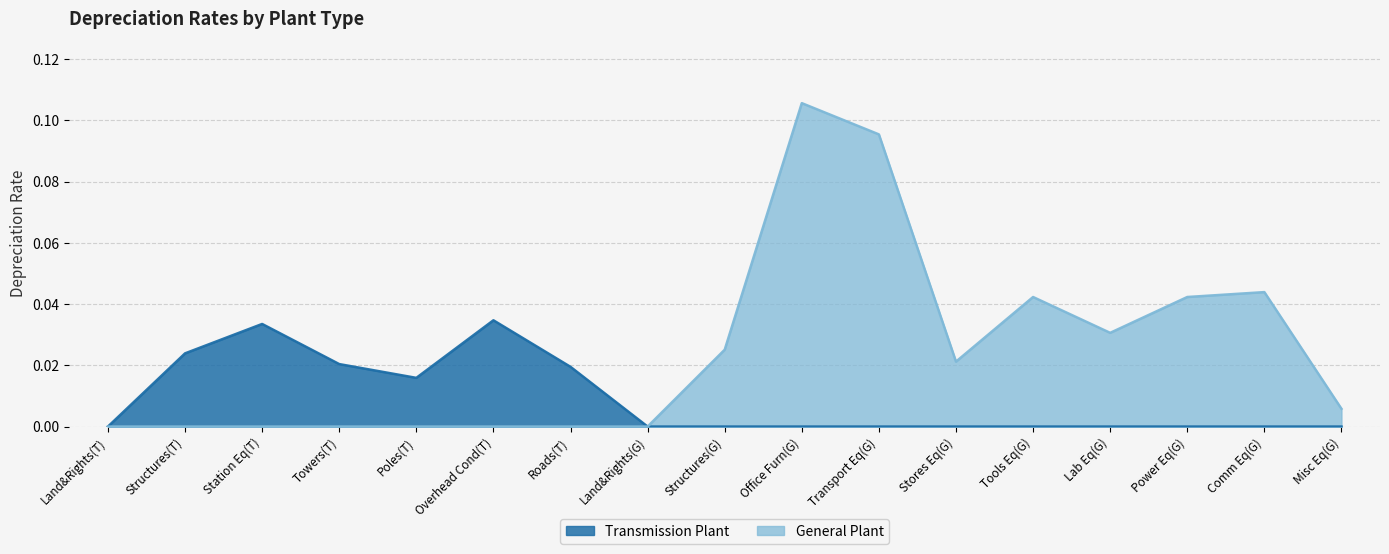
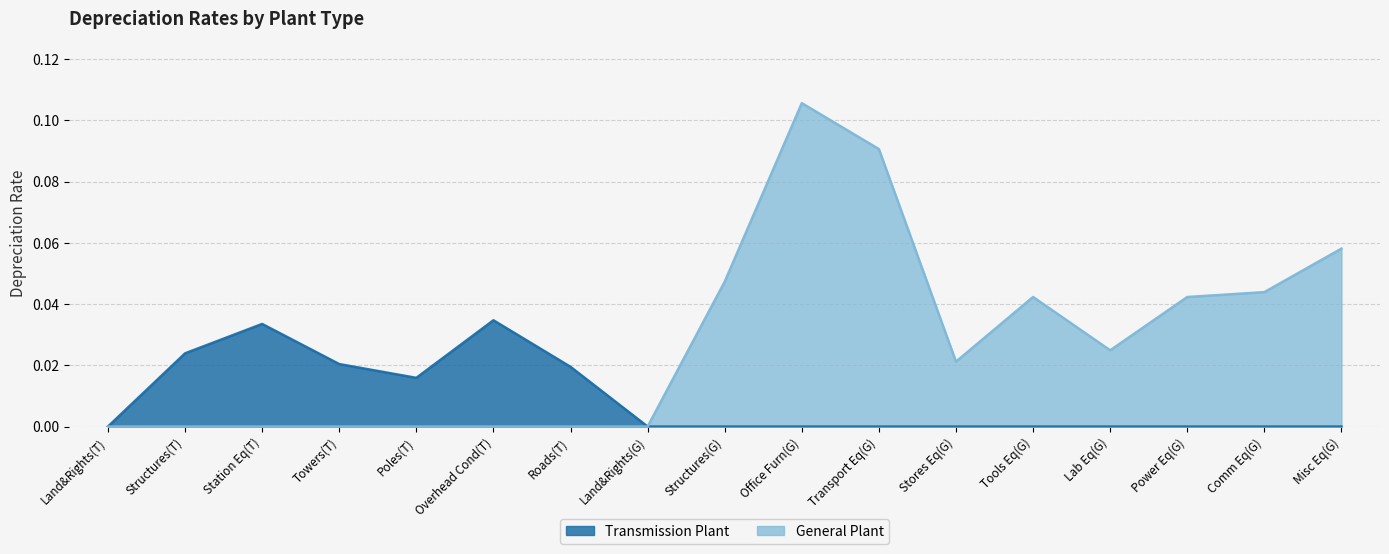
General Plant, Structures(G): 0.025 -> 0.047
General Plant, Transport Eq(G): 0.095 -> 0.091
General Plant, Lab Eq(G): 0.031 -> 0.025
General Plant, Misc Eq(G): 0.006 -> 0.058
